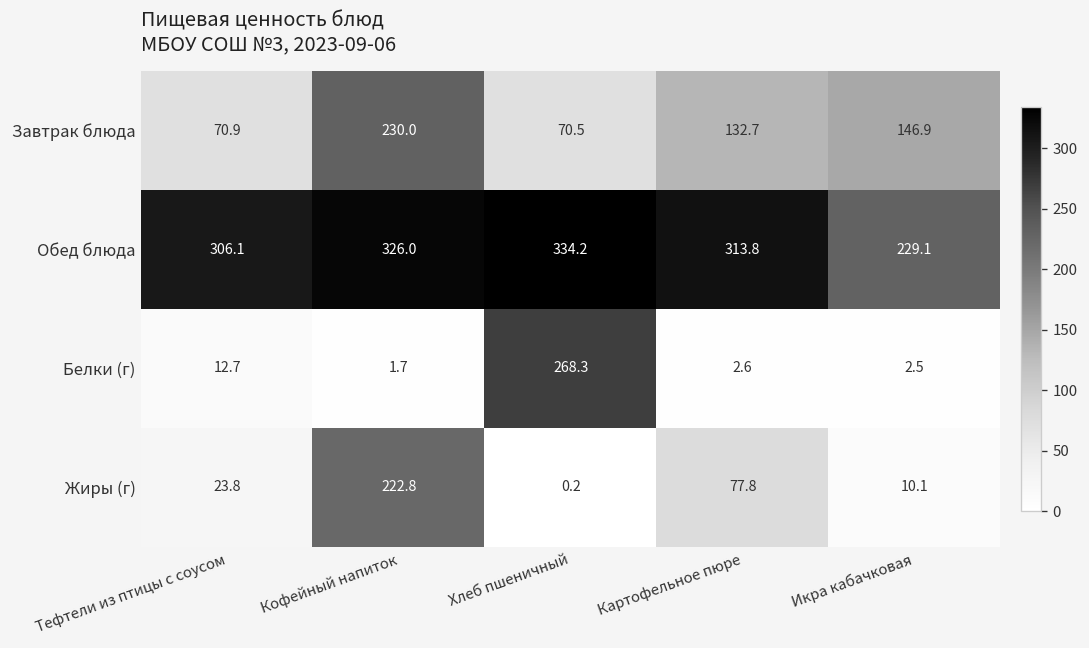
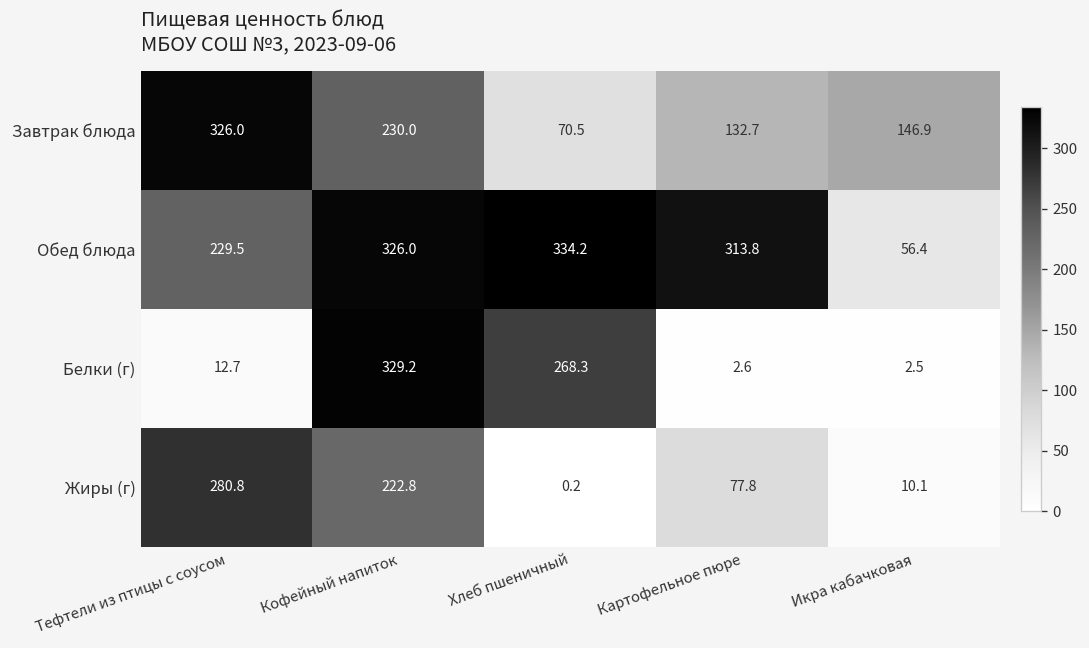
Завтрак блюда, Тефтели из птицы с соусом: 70.9 -> 326.0
Обед блюда, Тефтели из птицы с соусом: 306.1 -> 229.5
Обед блюда, Икра кабачковая: 229.1 -> 56.4
Белки (г), Кофейный напиток: 1.7 -> 329.2
Жиры (г), Тефтели из птицы с соусом: 23.8 -> 280.8
